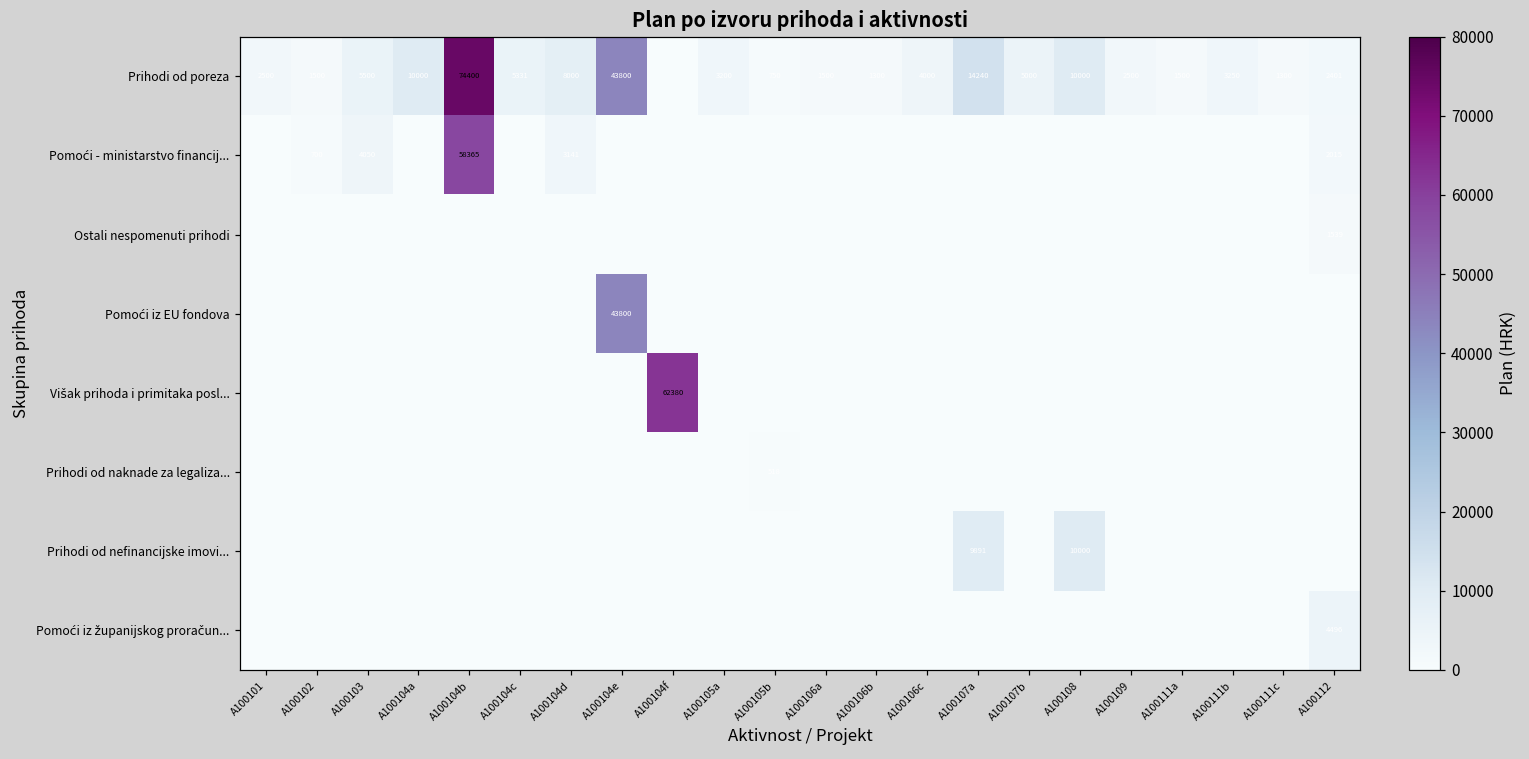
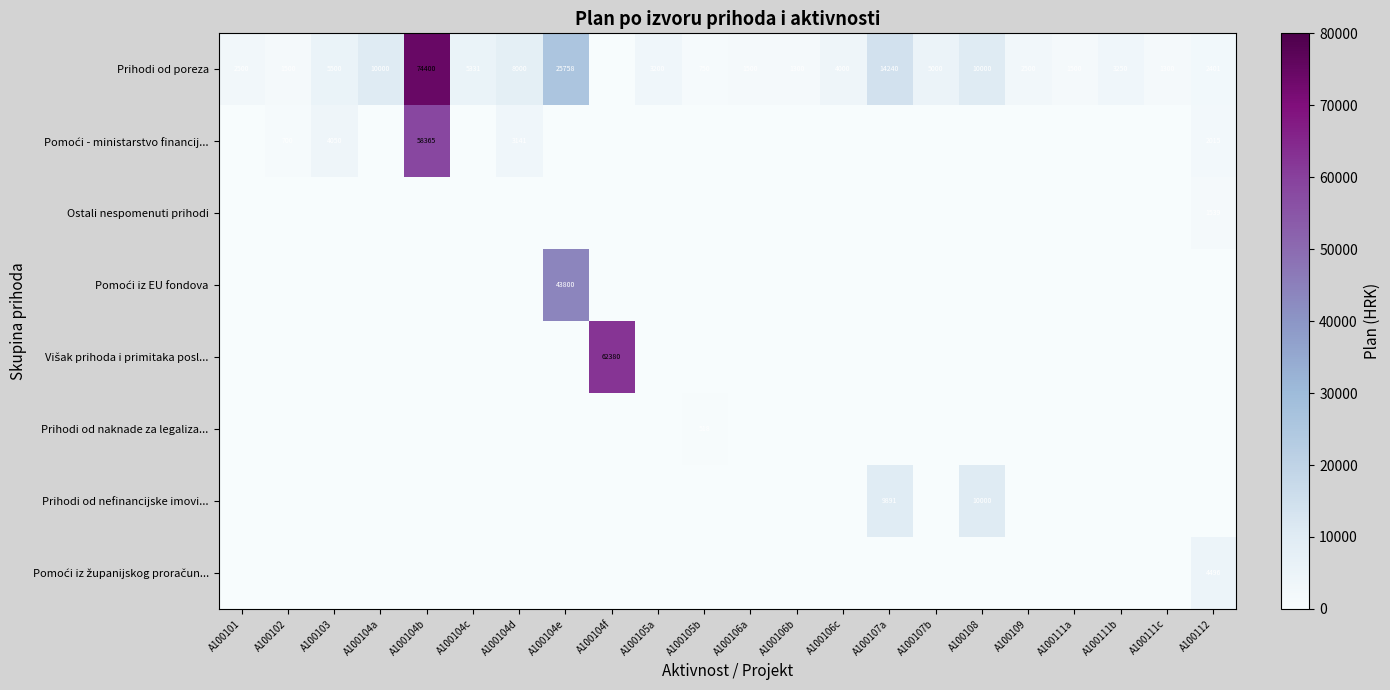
Prihodi od poreza, A100104e: 43800 -> 25758
